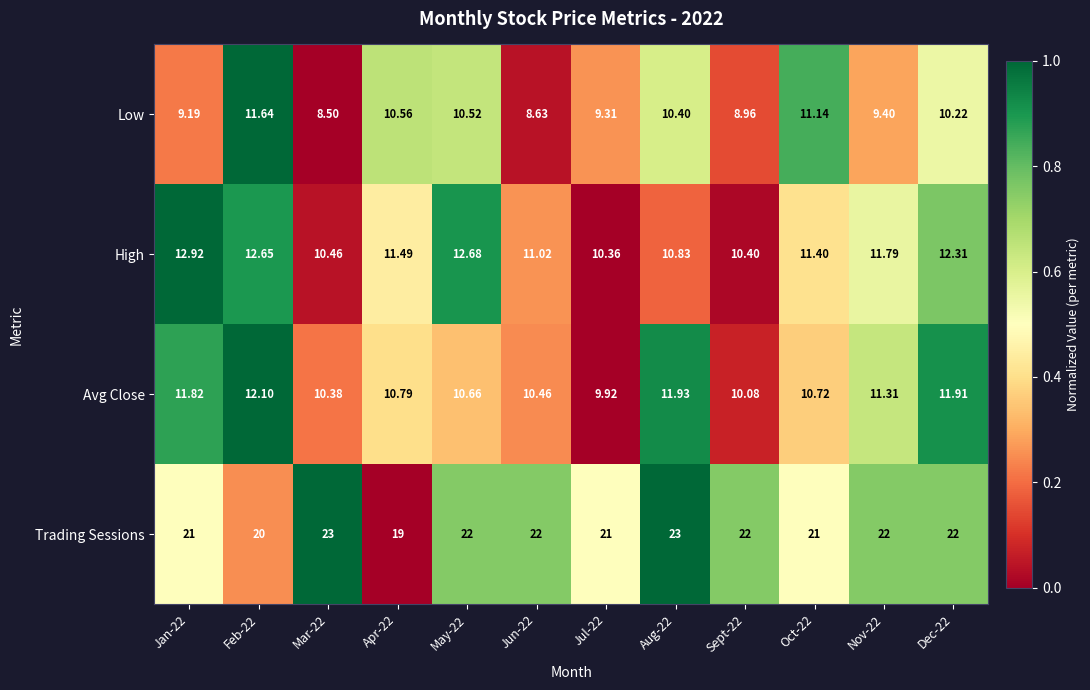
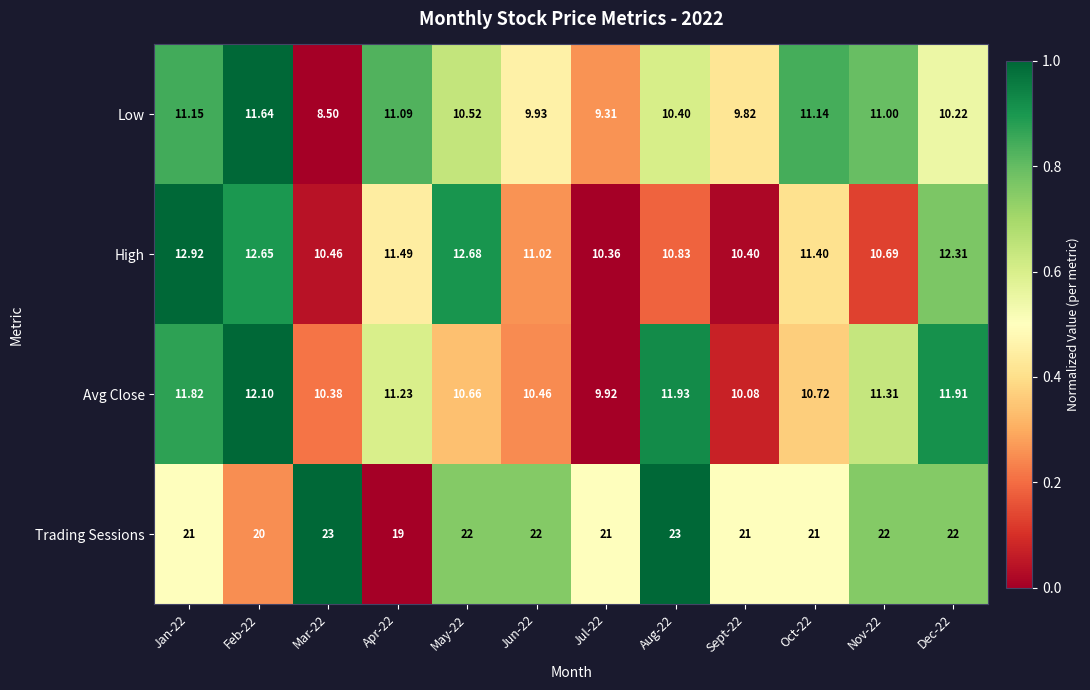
Low, Jan-22: 9.19 -> 11.15
Low, Apr-22: 10.56 -> 11.09
Low, Jun-22: 8.63 -> 9.93
Low, Sept-22: 8.96 -> 9.82
Low, Nov-22: 9.40 -> 11.00
High, Nov-22: 11.79 -> 10.69
Avg Close, Apr-22: 10.79 -> 11.23
Trading Sessions, Sept-22: 22 -> 21
